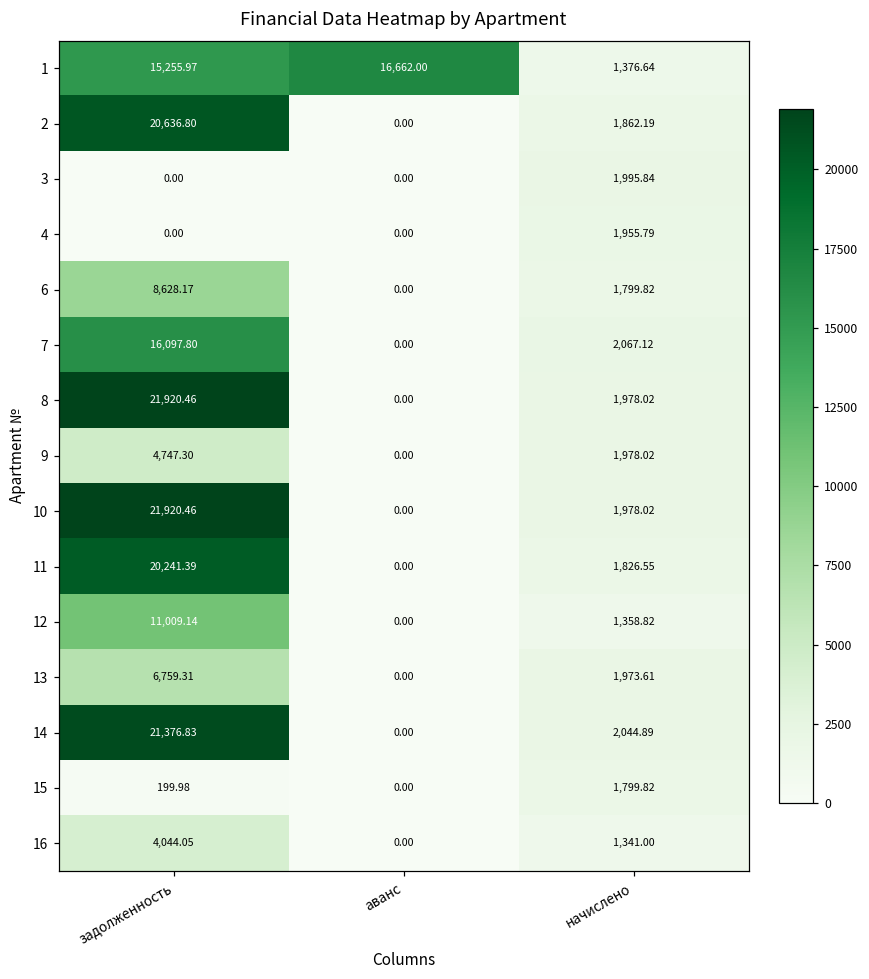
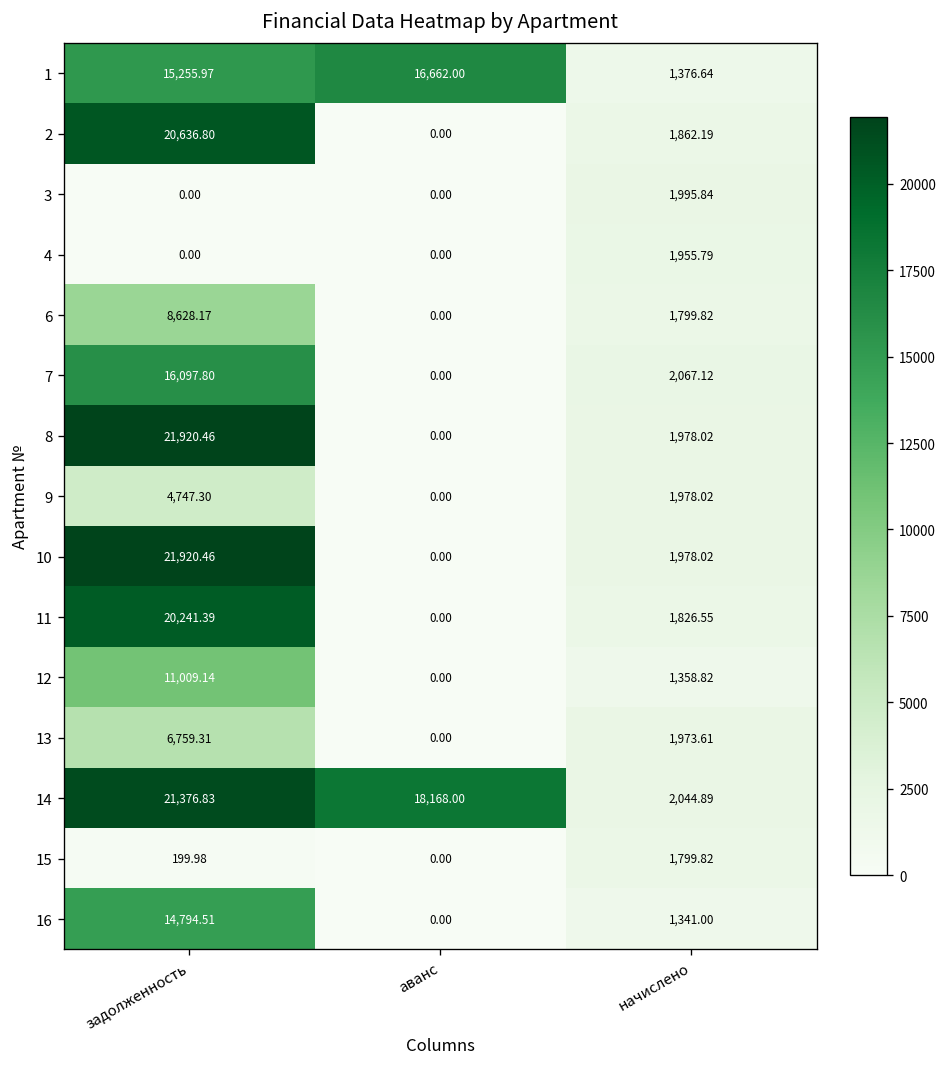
14, аванс: 0.00 -> 18,168.00
16, задолженность: 4,044.05 -> 14,794.51
